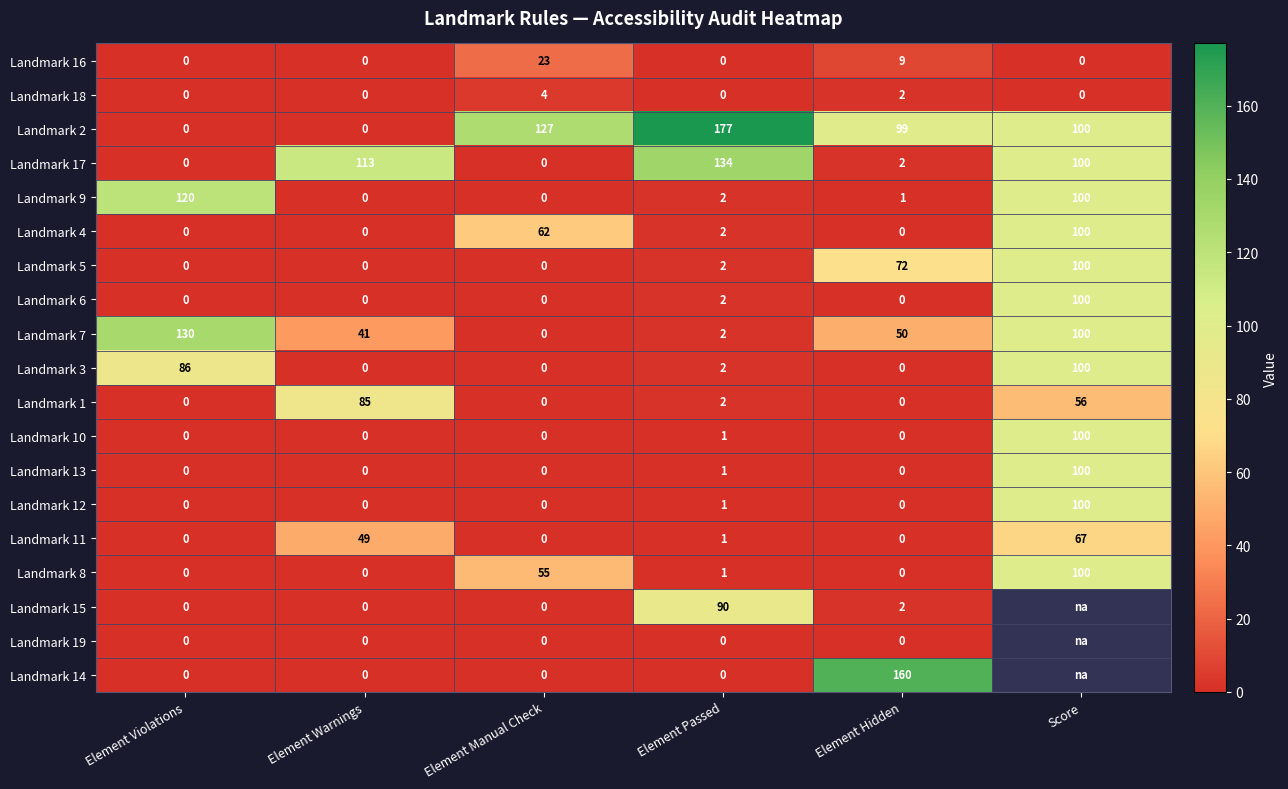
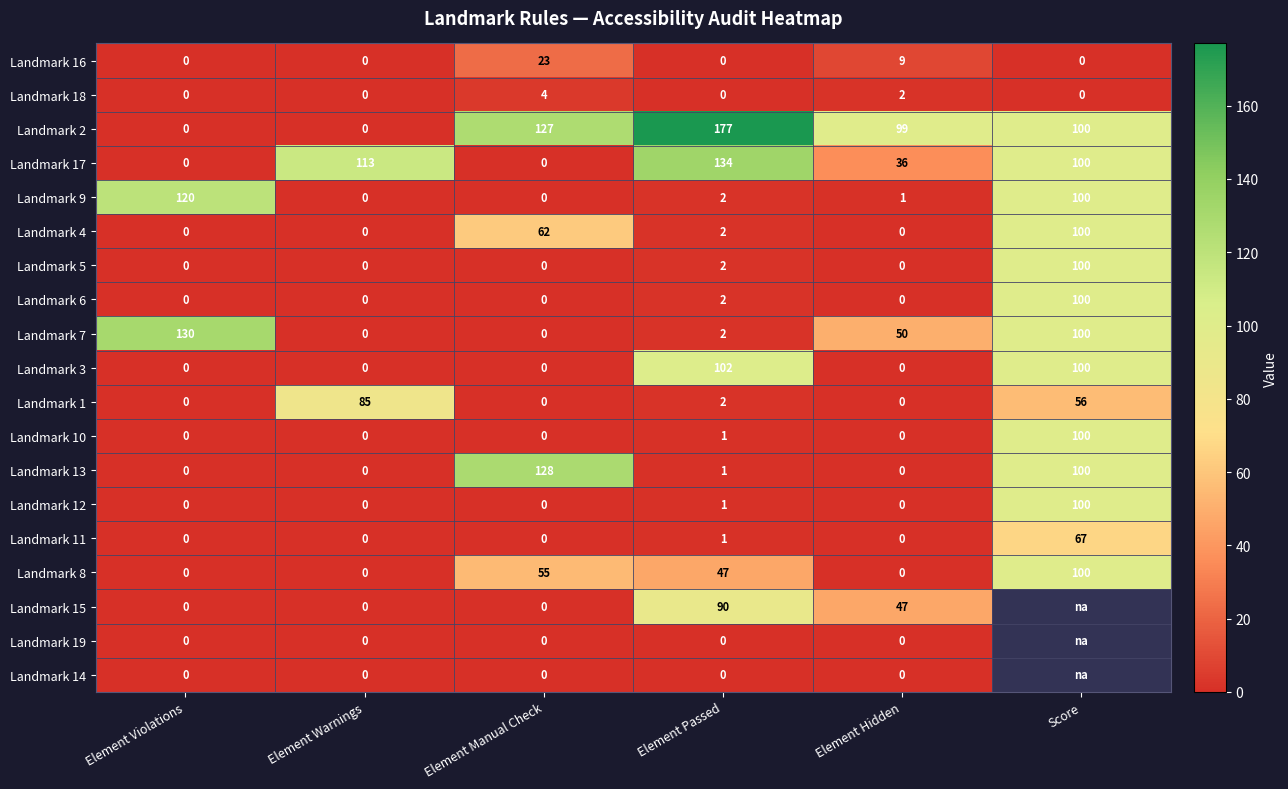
Landmark 17, Element Hidden: 2 -> 36
Landmark 5, Element Hidden: 72 -> 0
Landmark 7, Element Warnings: 41 -> 0
Landmark 3, Element Violations: 86 -> 0
Landmark 3, Element Passed: 2 -> 102
Landmark 13, Element Manual Check: 0 -> 128
Landmark 11, Element Warnings: 49 -> 0
Landmark 8, Element Passed: 1 -> 47
Landmark 15, Element Hidden: 2 -> 47
Landmark 14, Element Hidden: 160 -> 0
